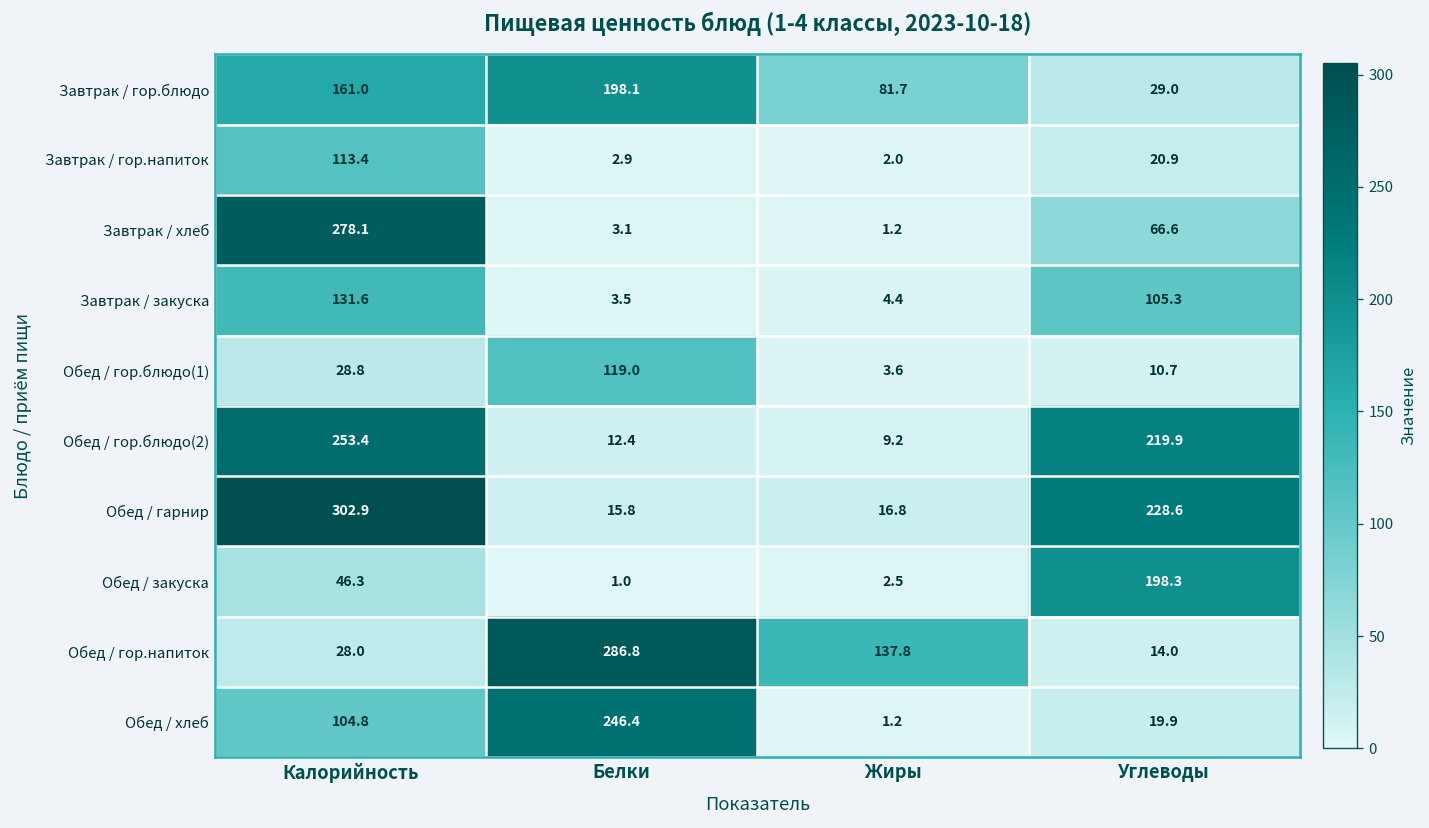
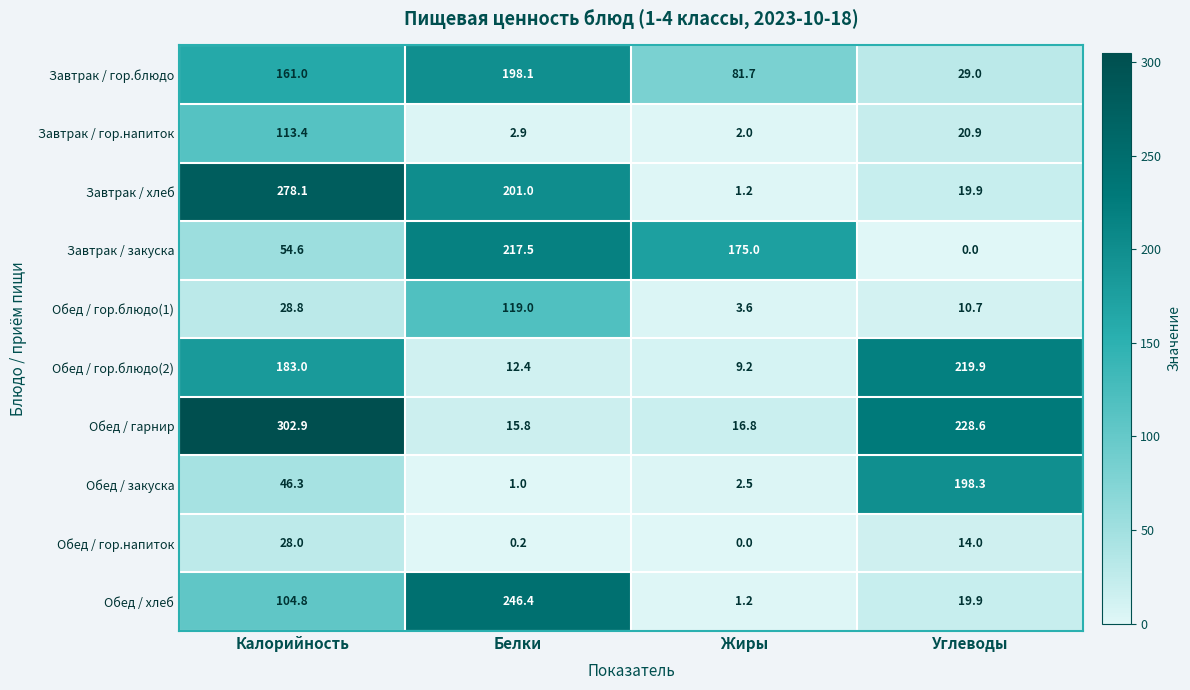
Завтрак / хлеб, Белки: 3.1 -> 201.0
Завтрак / хлеб, Углеводы: 66.6 -> 19.9
Завтрак / закуска, Калорийность: 131.6 -> 54.6
Завтрак / закуска, Белки: 3.5 -> 217.5
Завтрак / закуска, Жиры: 4.4 -> 175.0
Завтрак / закуска, Углеводы: 105.3 -> 0.0
Обед / гор.блюдо(2), Калорийность: 253.4 -> 183.0
Обед / гор.напиток, Белки: 286.8 -> 0.2
Обед / гор.напиток, Жиры: 137.8 -> 0.0
